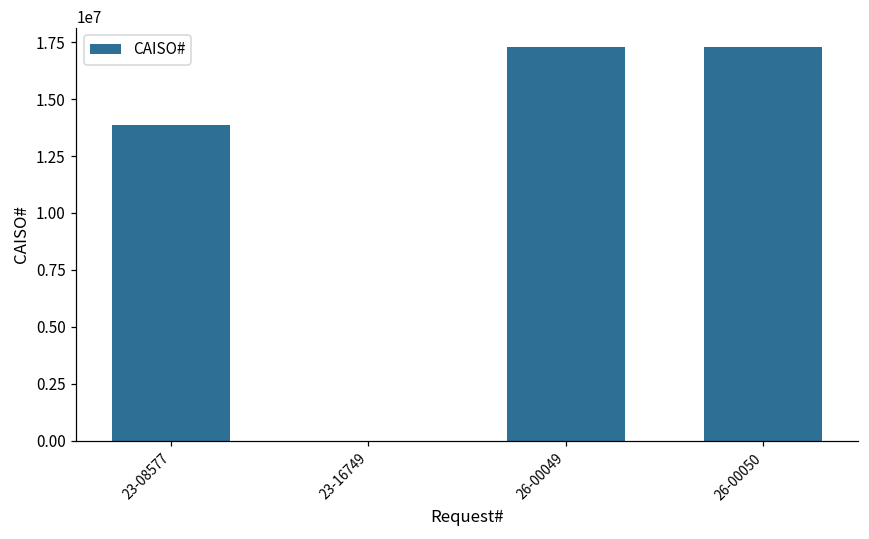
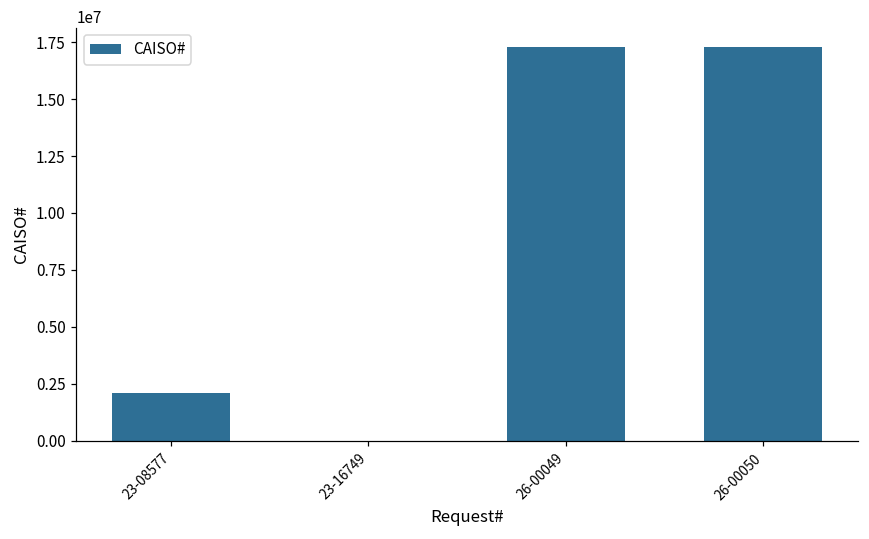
23-08577: 13900000 -> 2100000
